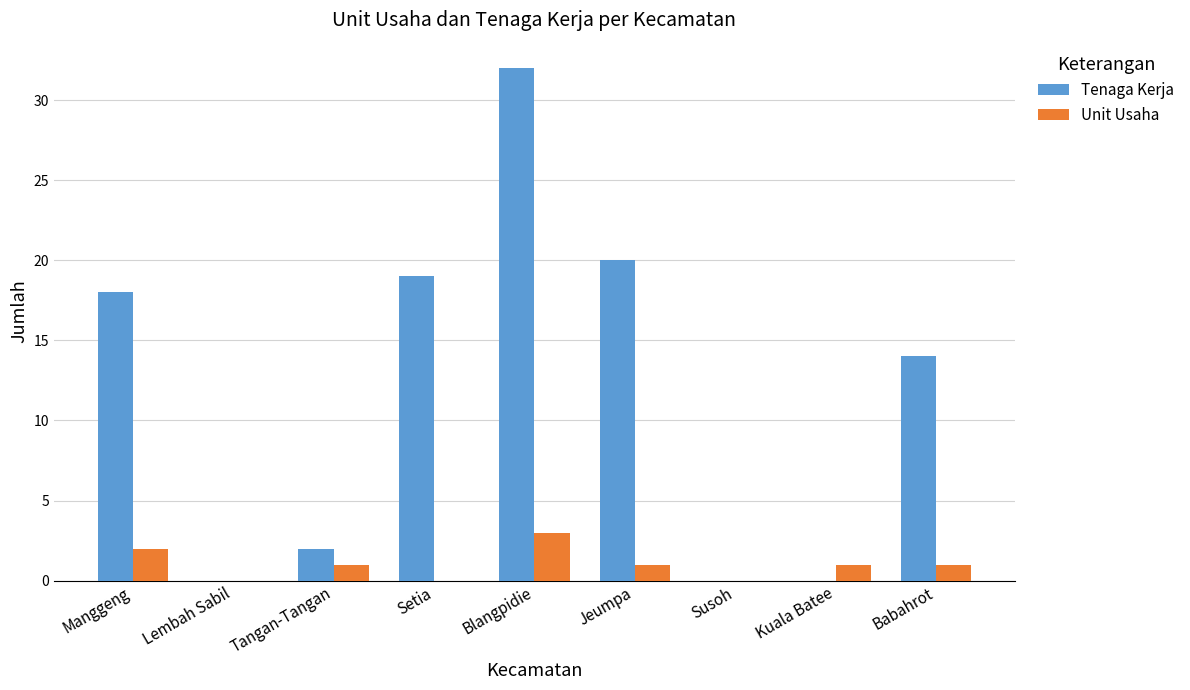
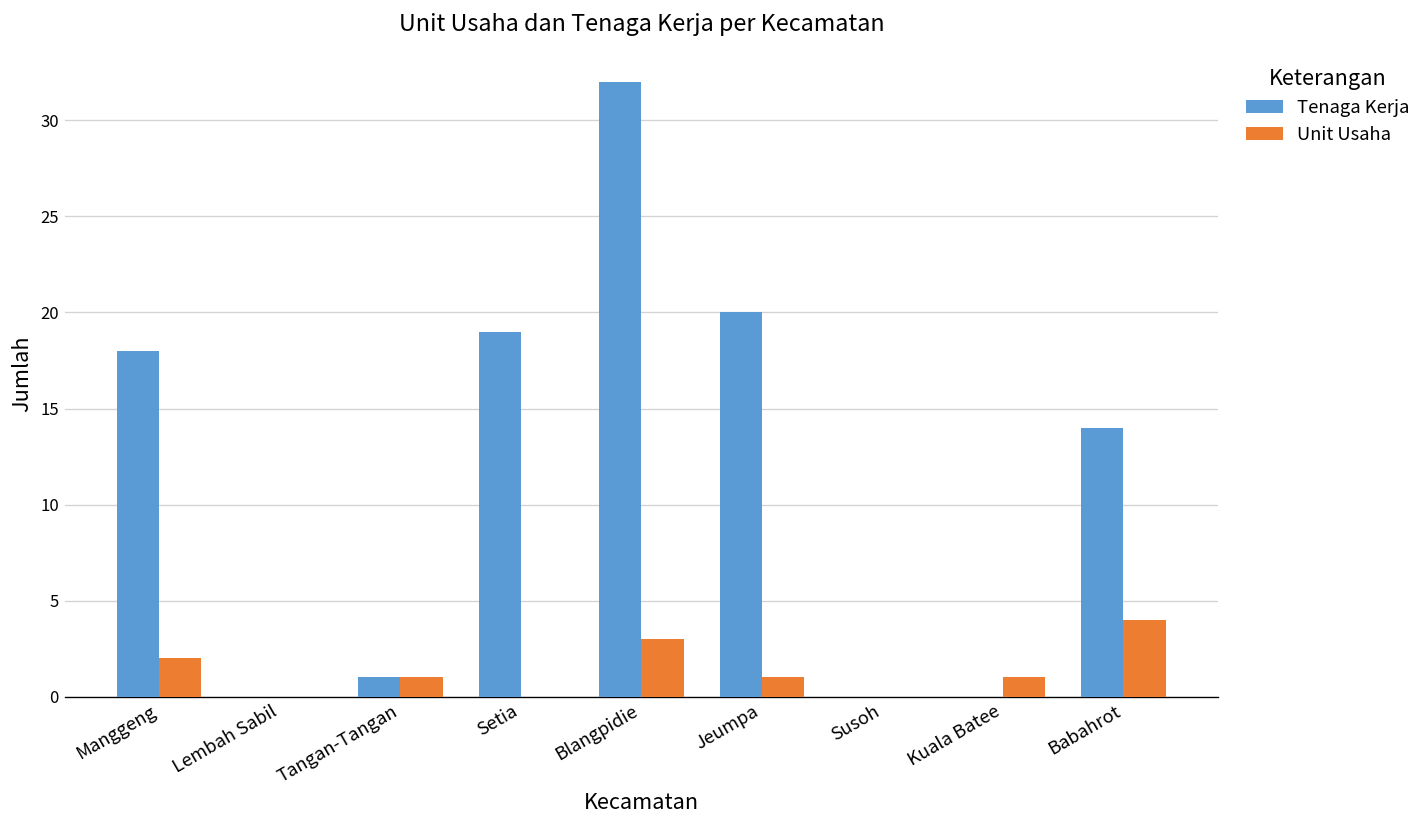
Tenaga Kerja, Tangan-Tangan: 2 -> 1
Unit Usaha, Babahrot: 1 -> 4
